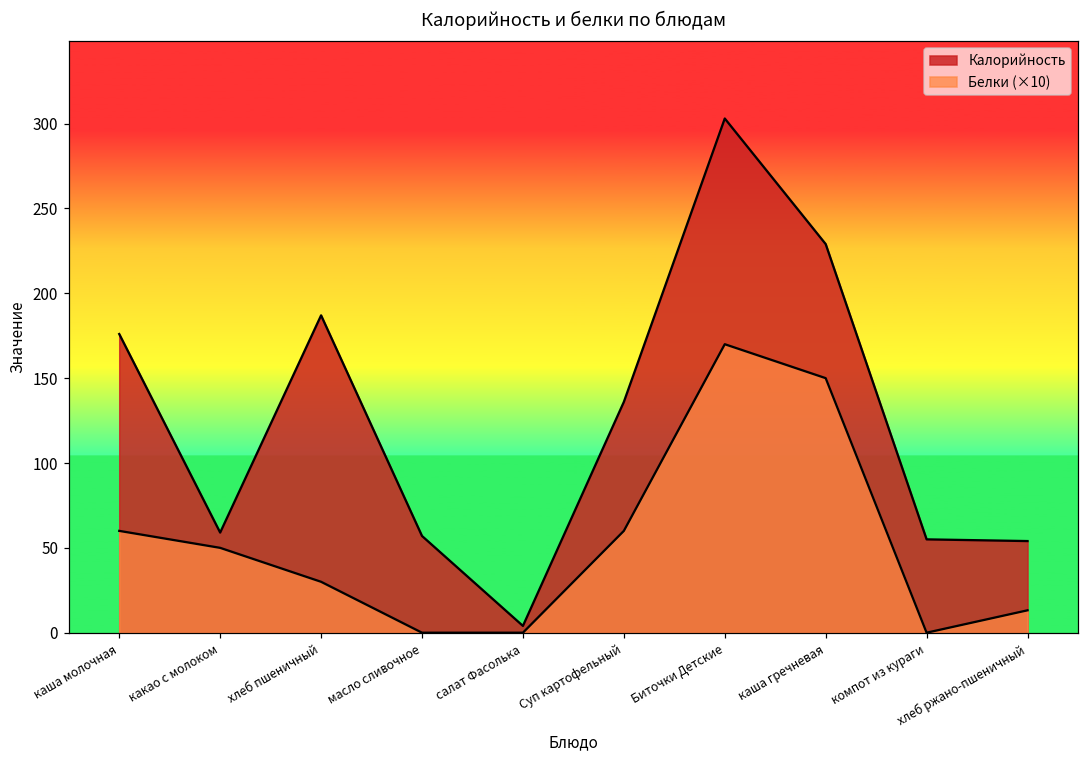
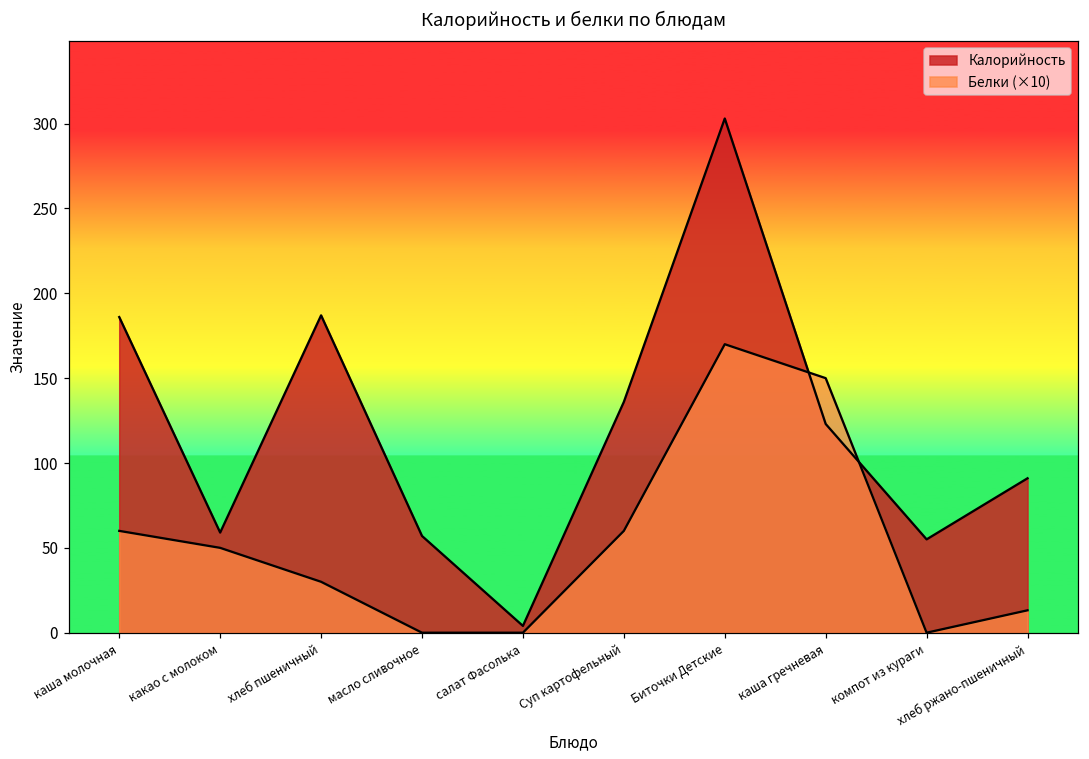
Калорийность, каша молочная: 176 -> 186
Калорийность, каша гречневая: 229 -> 123
Калорийность, хлеб ржано-пшеничный: 54 -> 91
